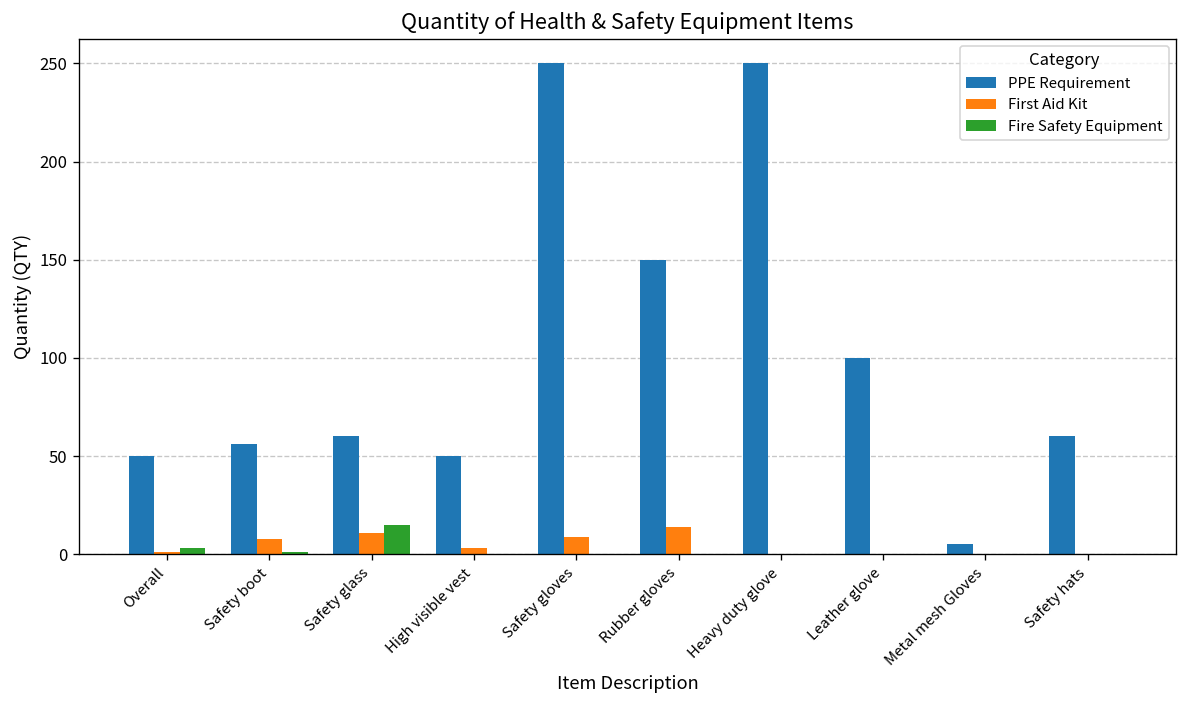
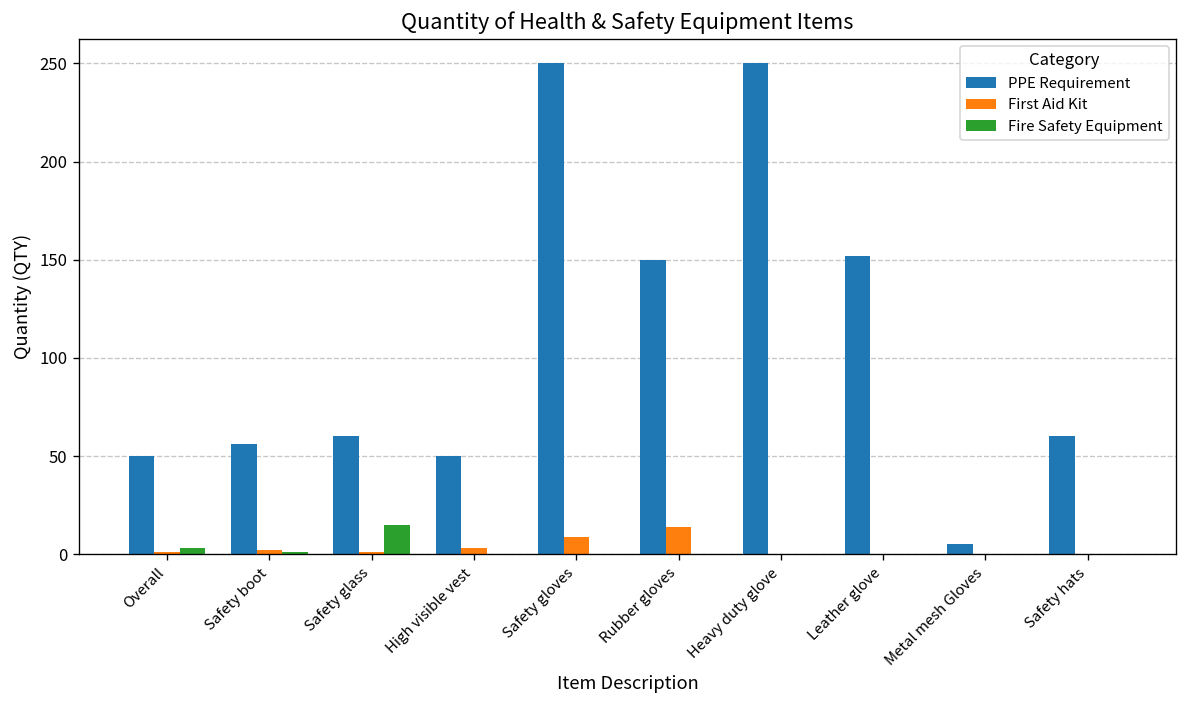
First Aid Kit, Safety boot: 8 -> 2
First Aid Kit, Safety glass: 11 -> 1
PPE Requirement, Leather glove: 100 -> 152
